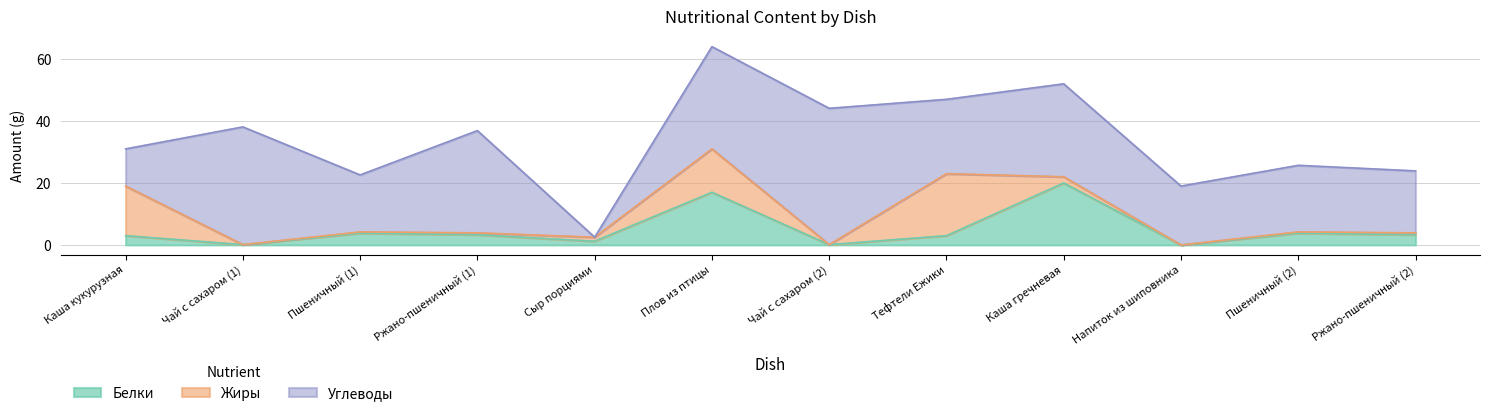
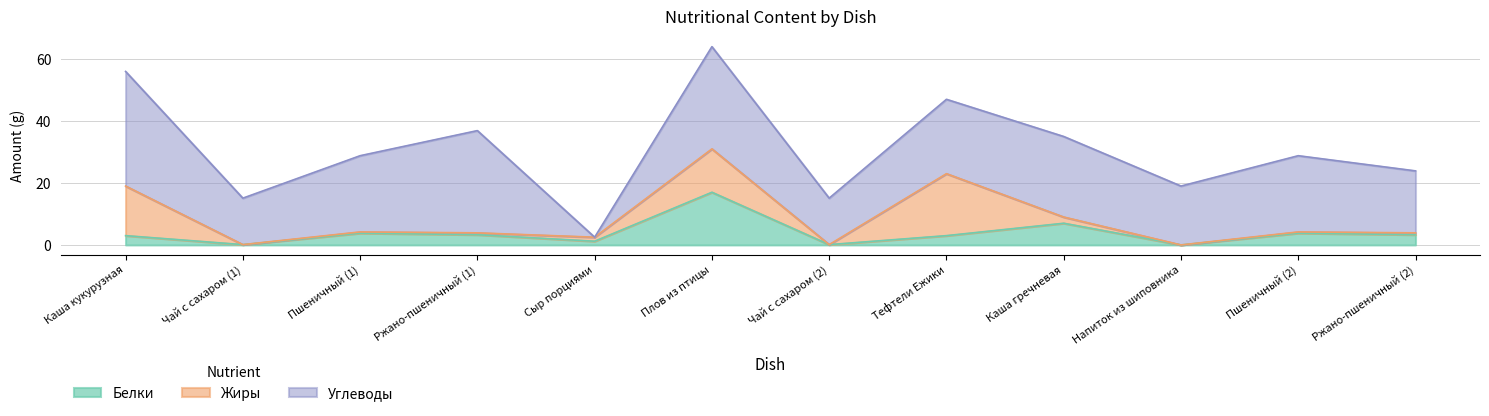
Углеводы, Каша кукурузная: 12 -> 37
Углеводы, Чай с сахаром (1): 38 -> 15
Углеводы, Пшеничный (1): 18 -> 25
Углеводы, Чай с сахаром (2): 44 -> 15
Белки, Каша гречневая: 20 -> 7
Углеводы, Каша гречневая: 30 -> 26
Углеводы, Пшеничный (2): 22 -> 25
